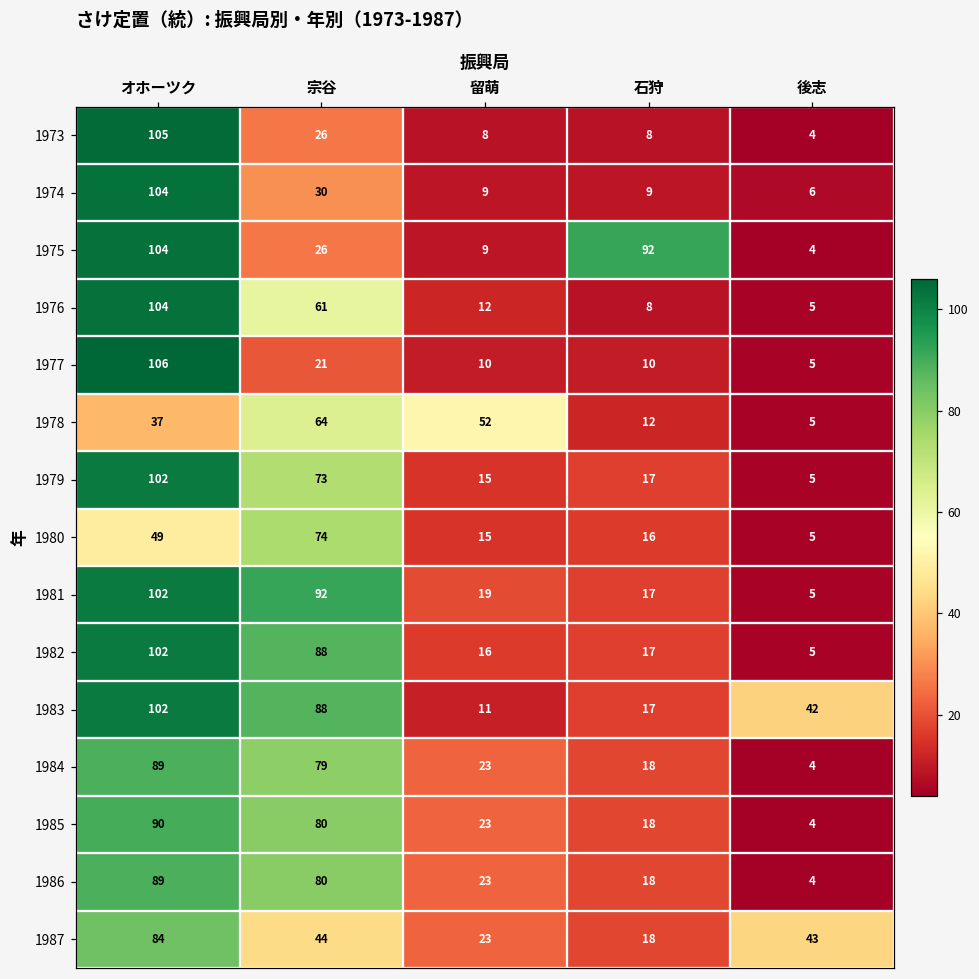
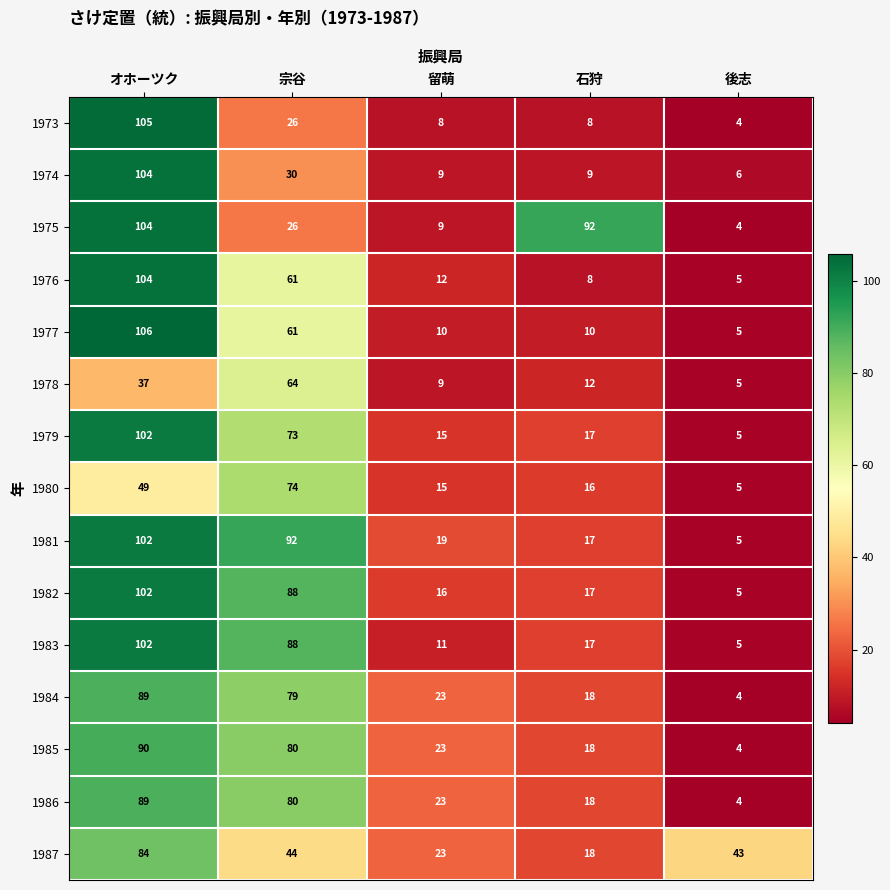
1977, 宗谷: 21 -> 61
1978, 留萌: 52 -> 9
1983, 後志: 42 -> 5
